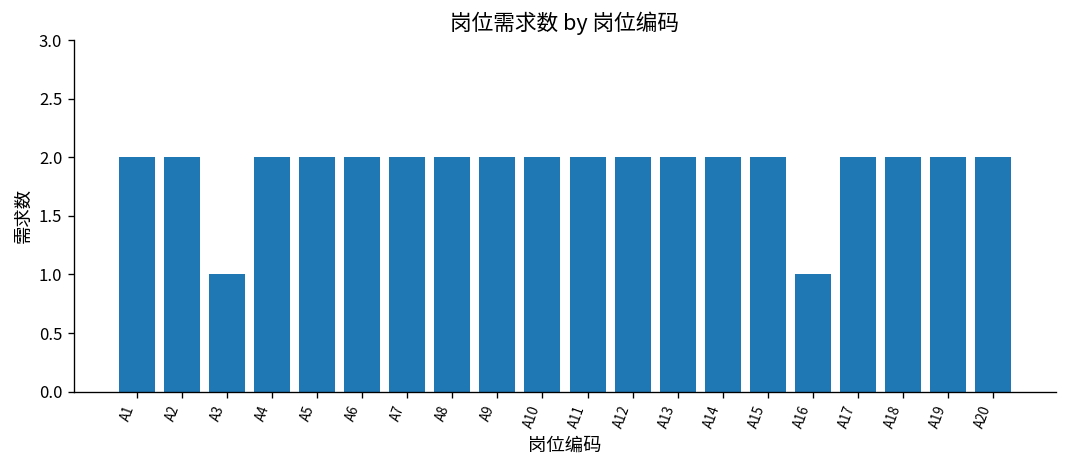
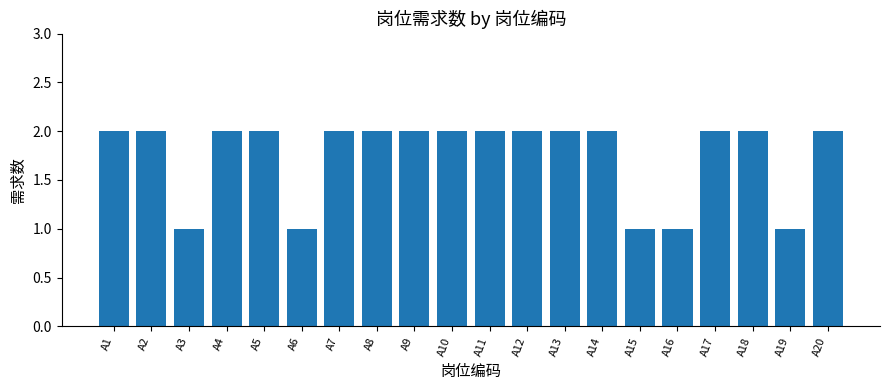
A6: 2 -> 1
A15: 2 -> 1
A19: 2 -> 1
